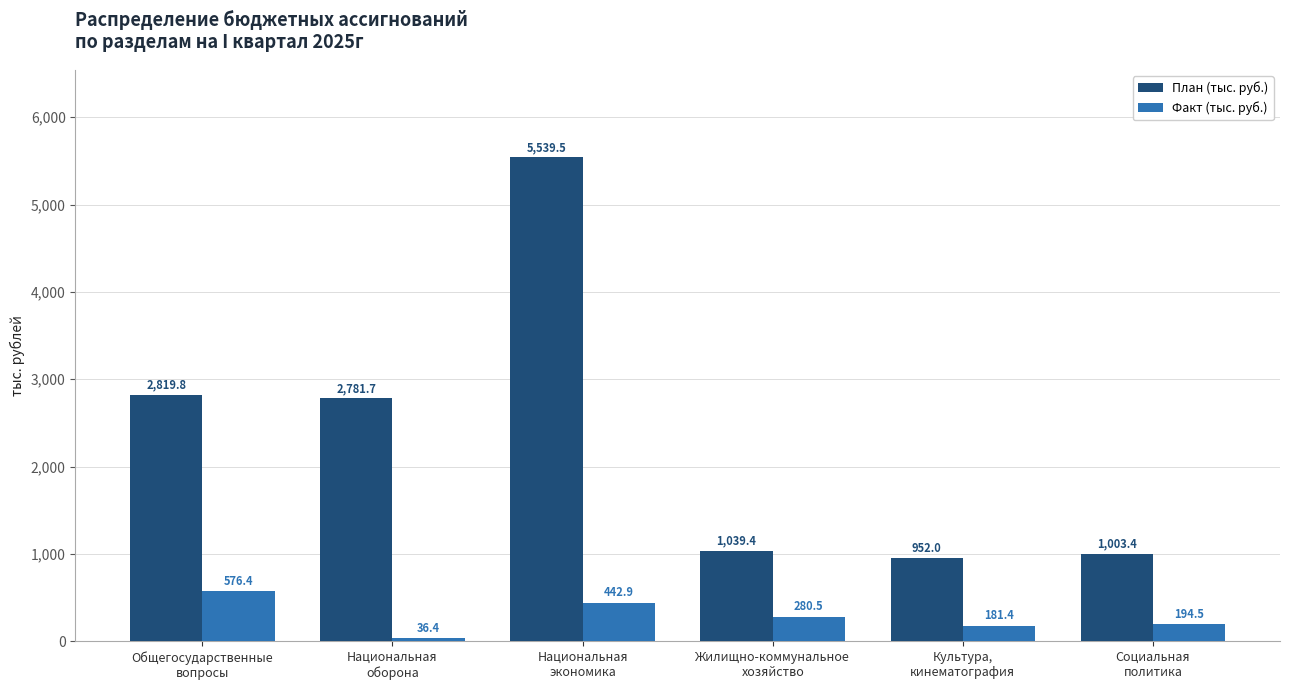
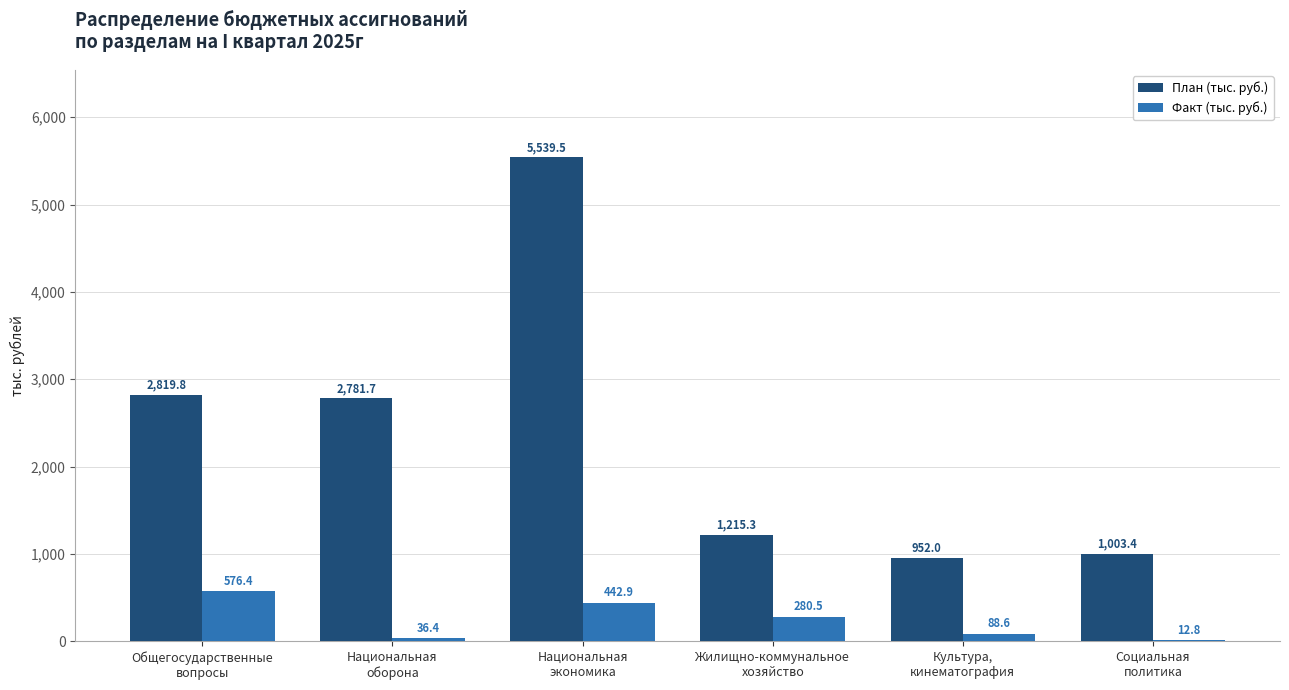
План (тыс. руб.), Жилищно-коммунальное хозяйство: 1,039.4 -> 1,215.3
Факт (тыс. руб.), Культура, кинематография: 181.4 -> 88.6
Факт (тыс. руб.), Социальная политика: 194.5 -> 12.8
